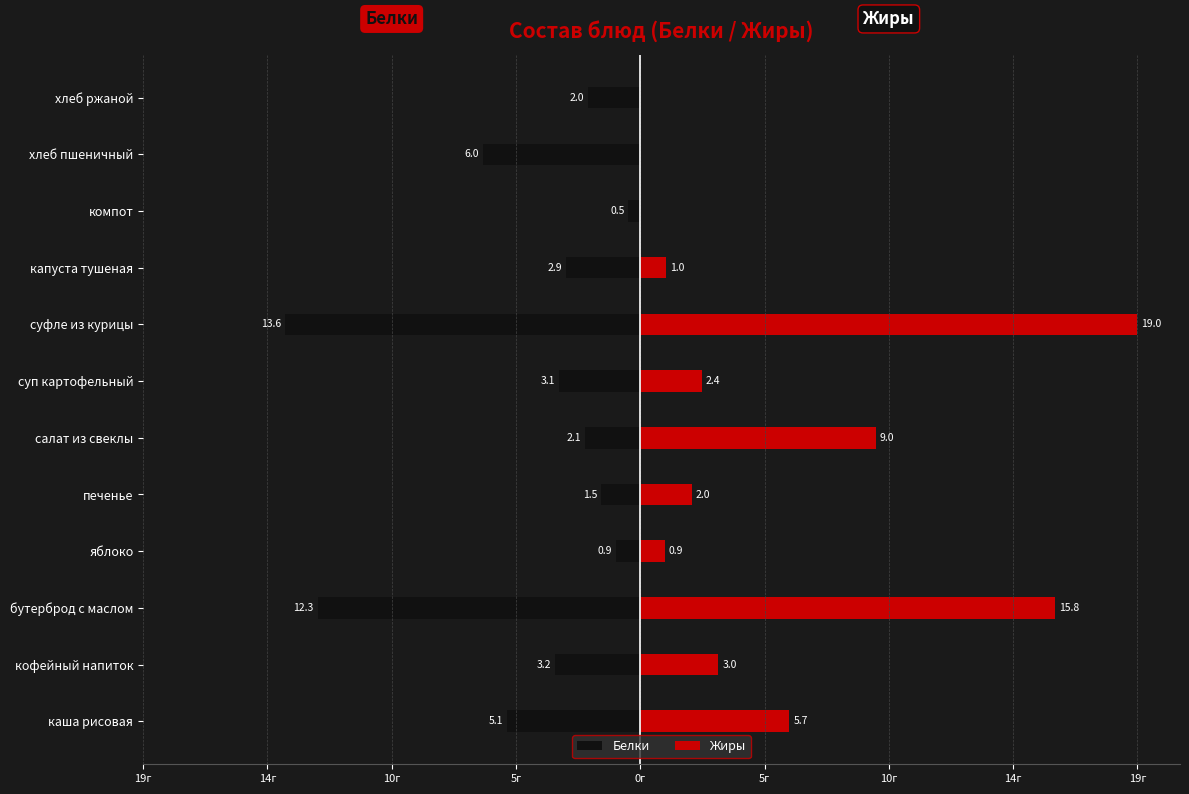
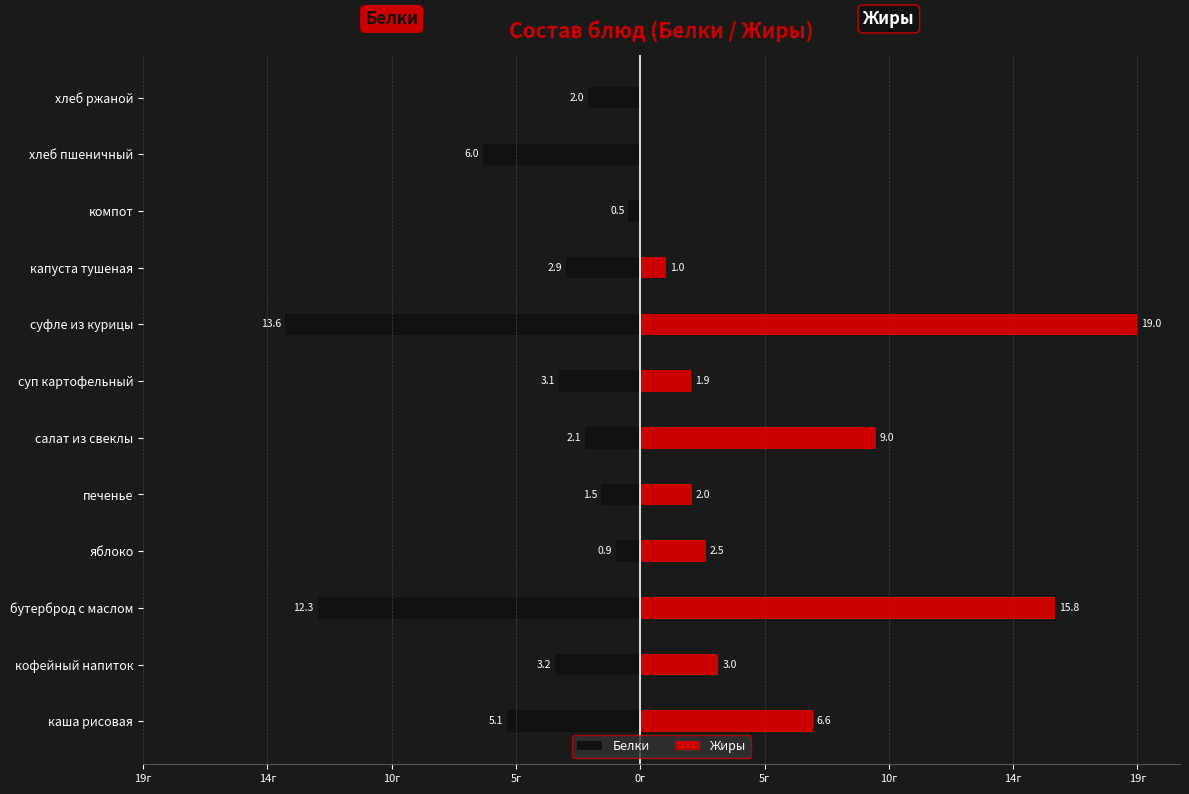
Жиры, суп картофельный: 2.4 -> 1.9
Жиры, яблоко: 0.9 -> 2.5
Жиры, каша рисовая: 5.7 -> 6.6
